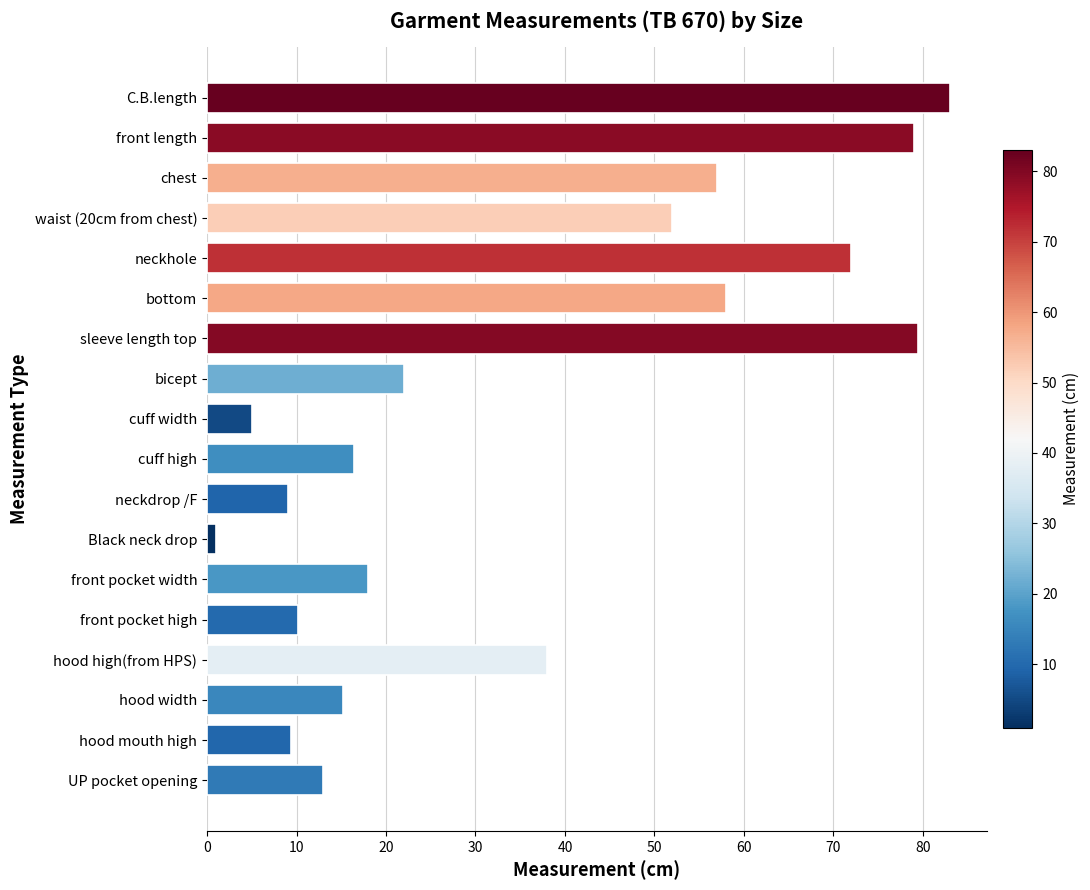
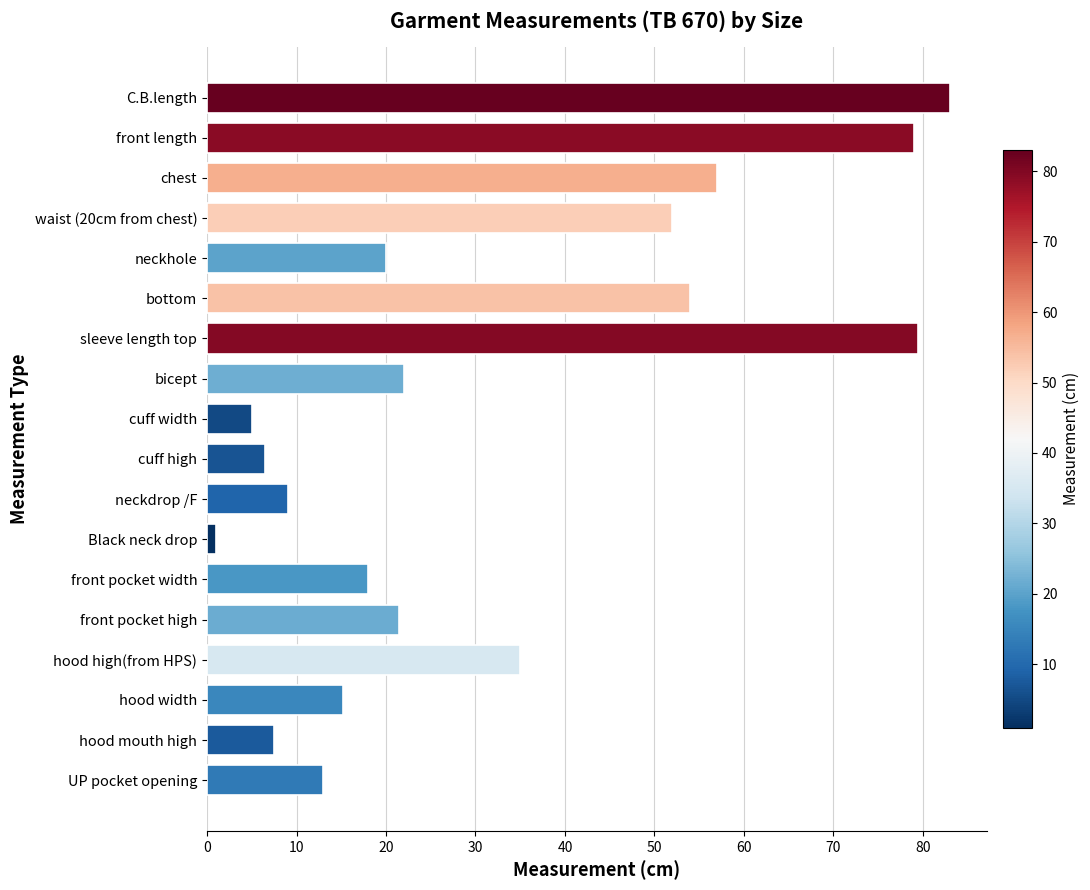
neckhole: 72 -> 20
bottom: 58 -> 54
cuff high: 16 -> 7
front pocket high: 10 -> 22
hood high(from HPS): 38 -> 35
hood mouth high: 9 -> 8
